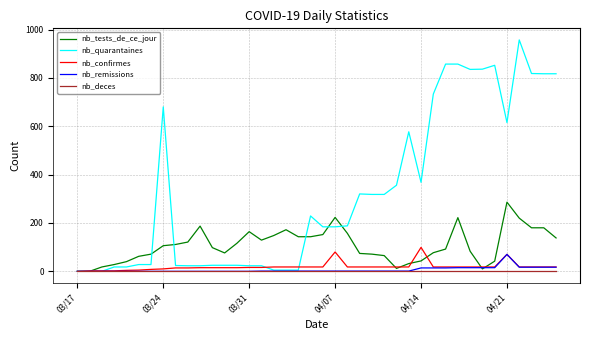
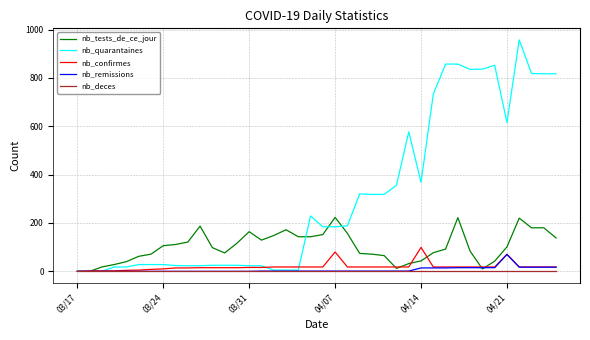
nb_quarantaines, 03/24: 680 -> 30
nb_tests_de_ce_jour, 04/21: 290 -> 100
